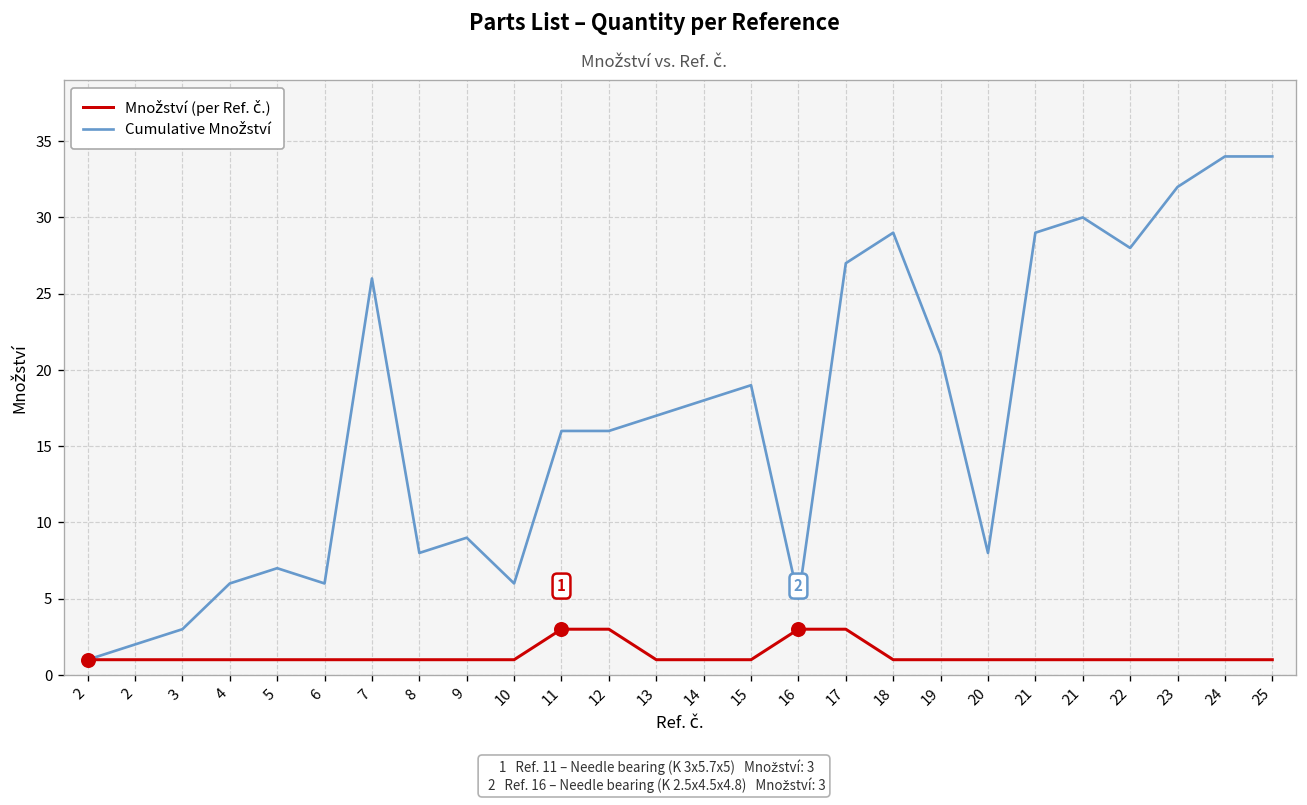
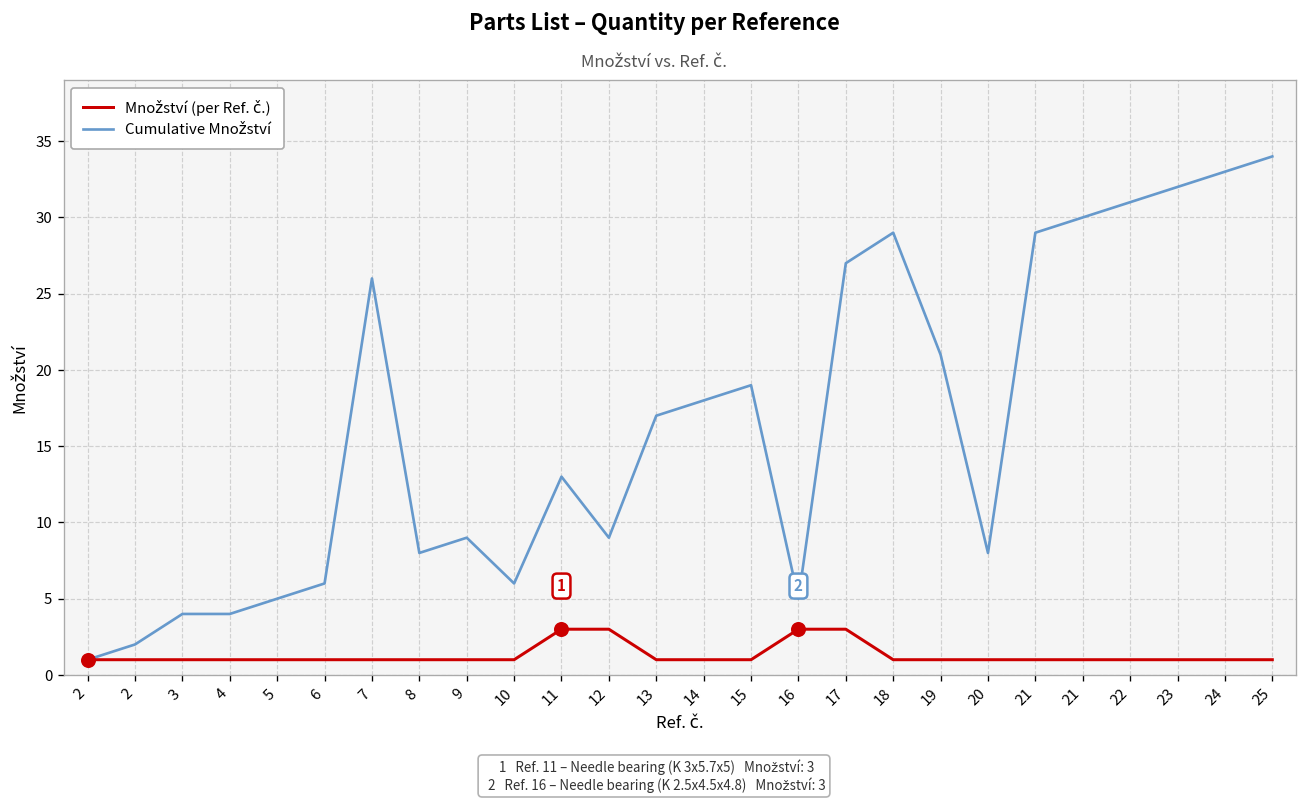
Cumulative Množství, 3: 3 -> 4
Cumulative Množství, 4: 6 -> 4
Cumulative Množství, 5: 7 -> 5
Cumulative Množství, 11: 16 -> 13
Cumulative Množství, 12: 16 -> 9
Cumulative Množství, 22: 28 -> 31
Cumulative Množství, 24: 34 -> 33
